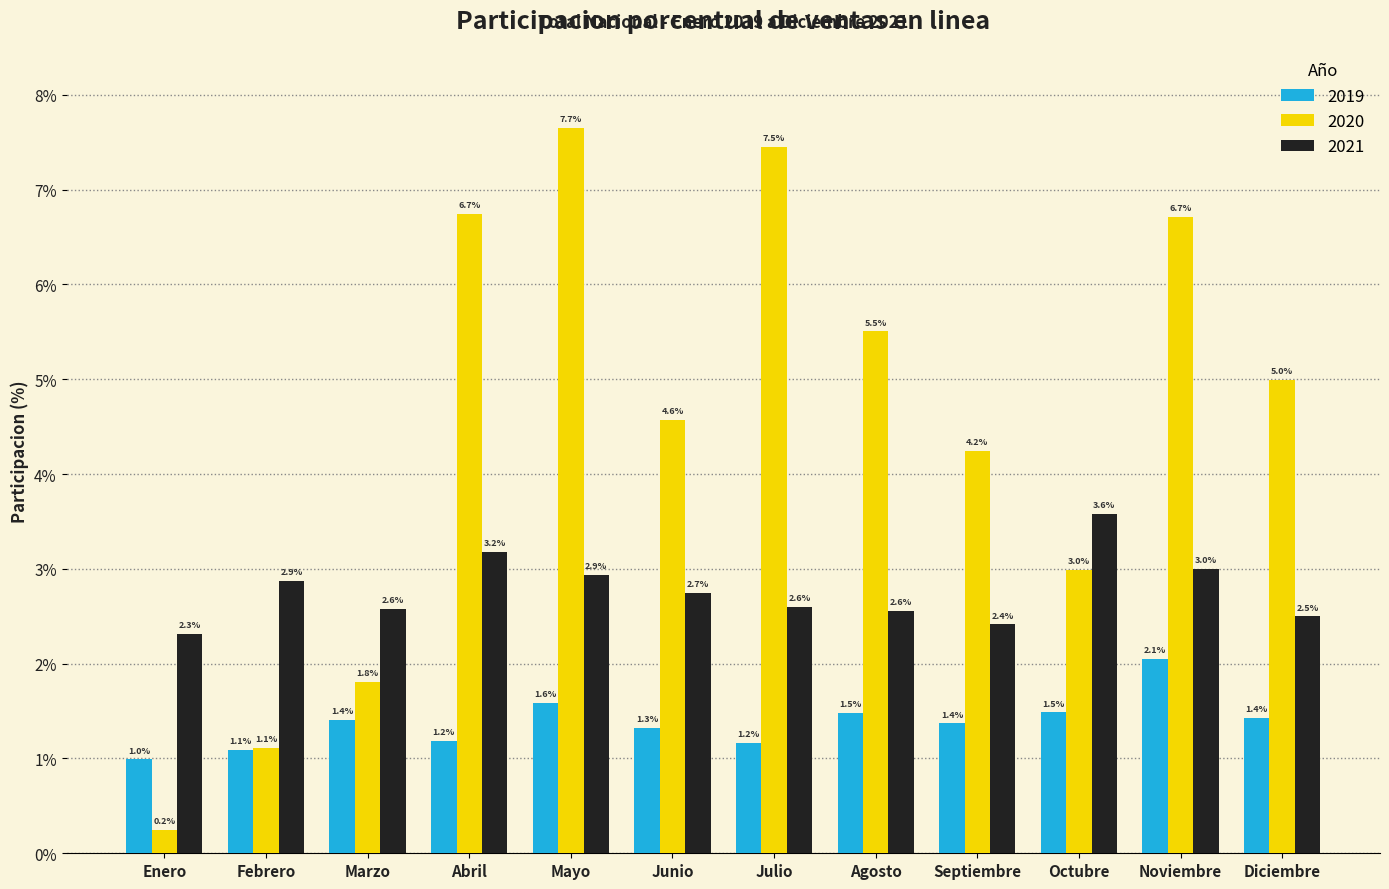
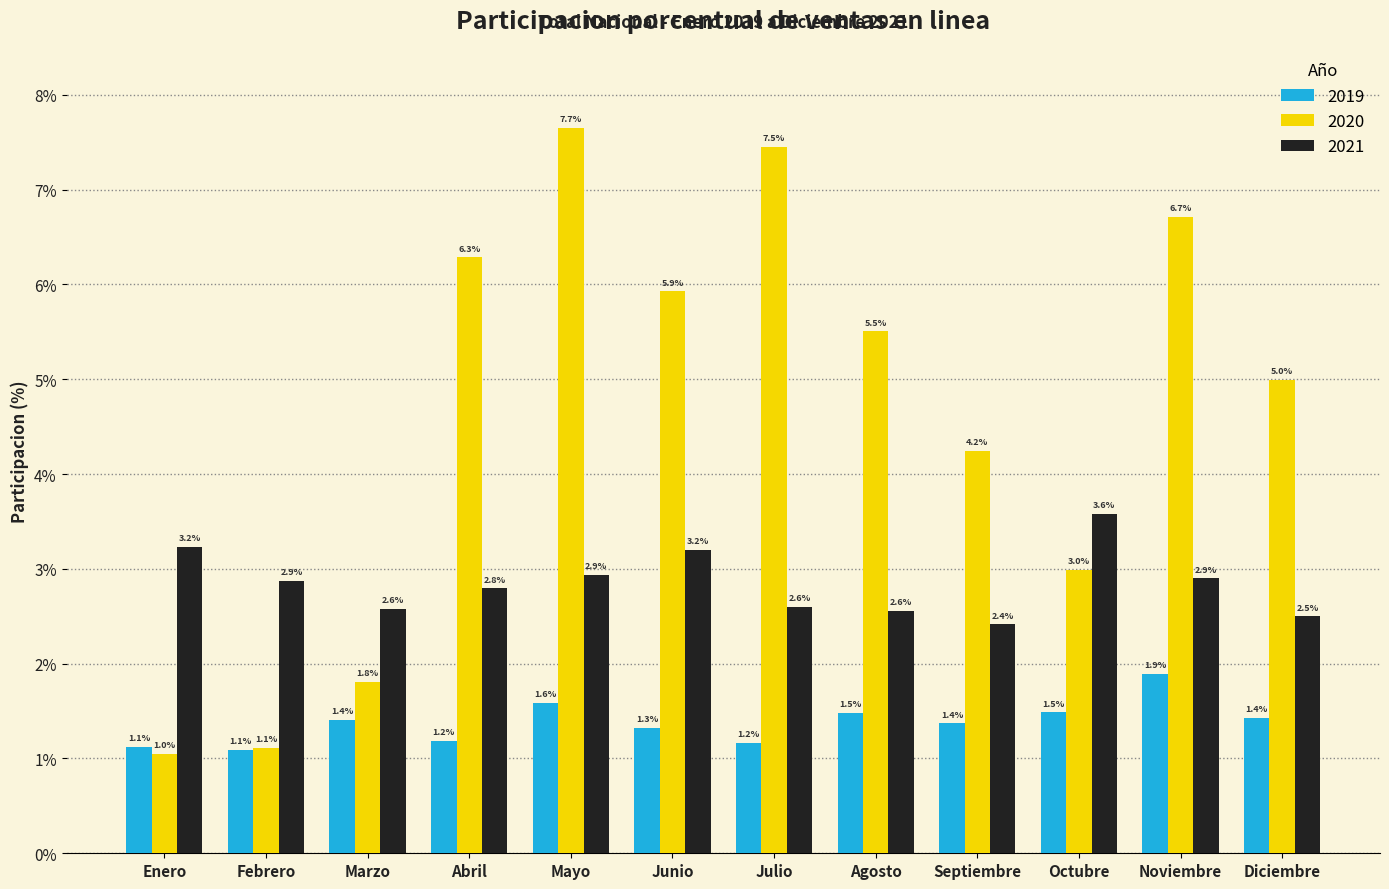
2019, Enero: 1.0% -> 1.1%
2020, Enero: 0.2% -> 1.0%
2021, Enero: 2.3% -> 3.2%
2020, Abril: 6.7% -> 6.3%
2021, Abril: 3.2% -> 2.8%
2020, Junio: 4.6% -> 5.9%
2021, Junio: 2.7% -> 3.2%
2019, Noviembre: 2.1% -> 1.9%
2021, Noviembre: 3.0% -> 2.9%
